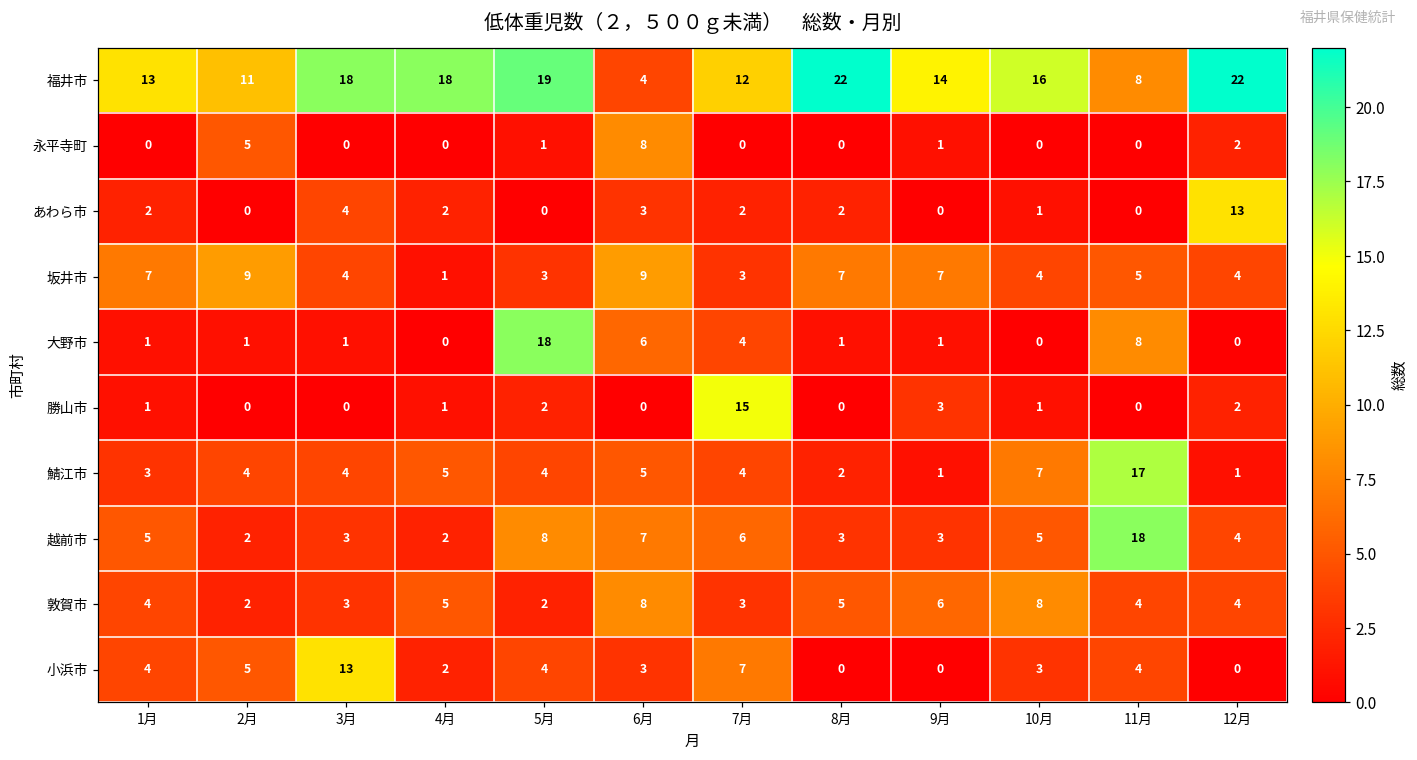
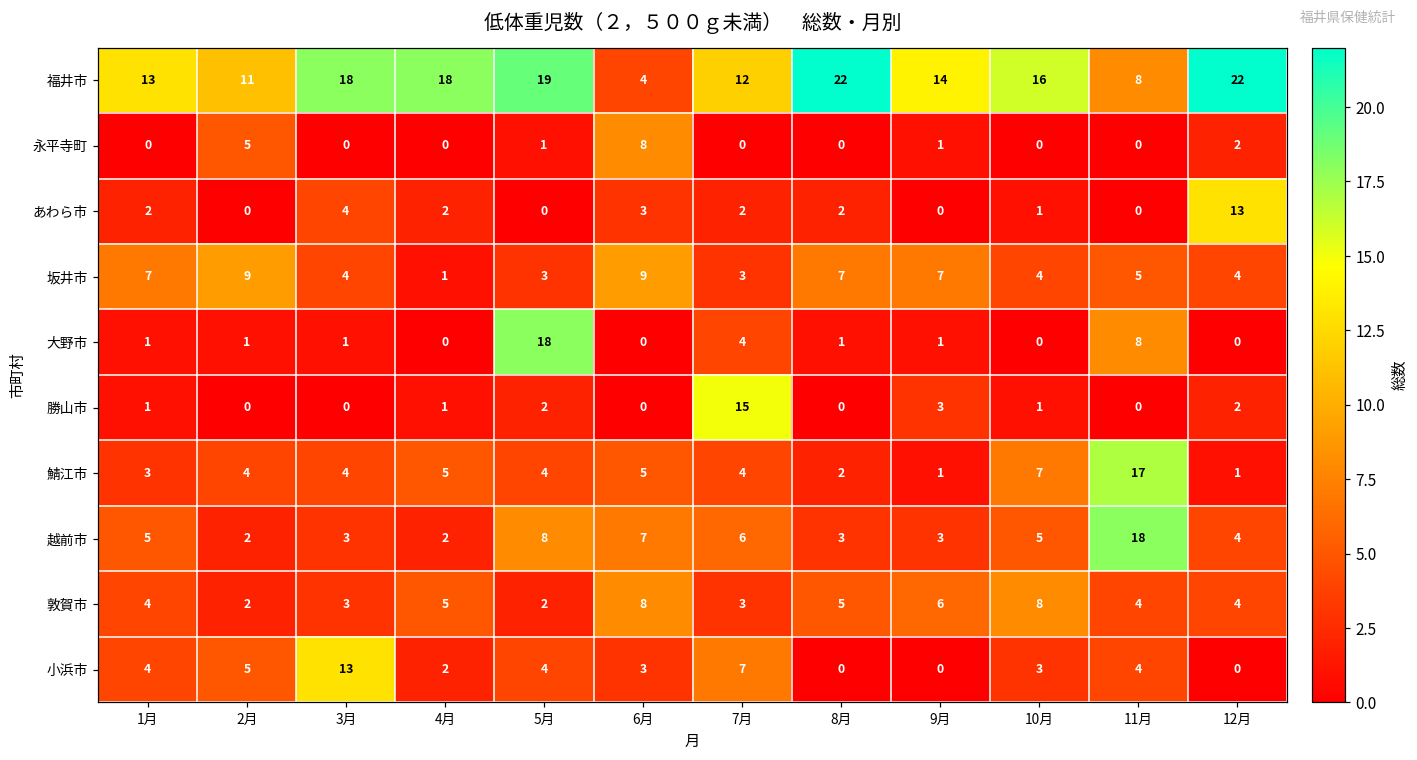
大野市, 6月: 6 -> 0
